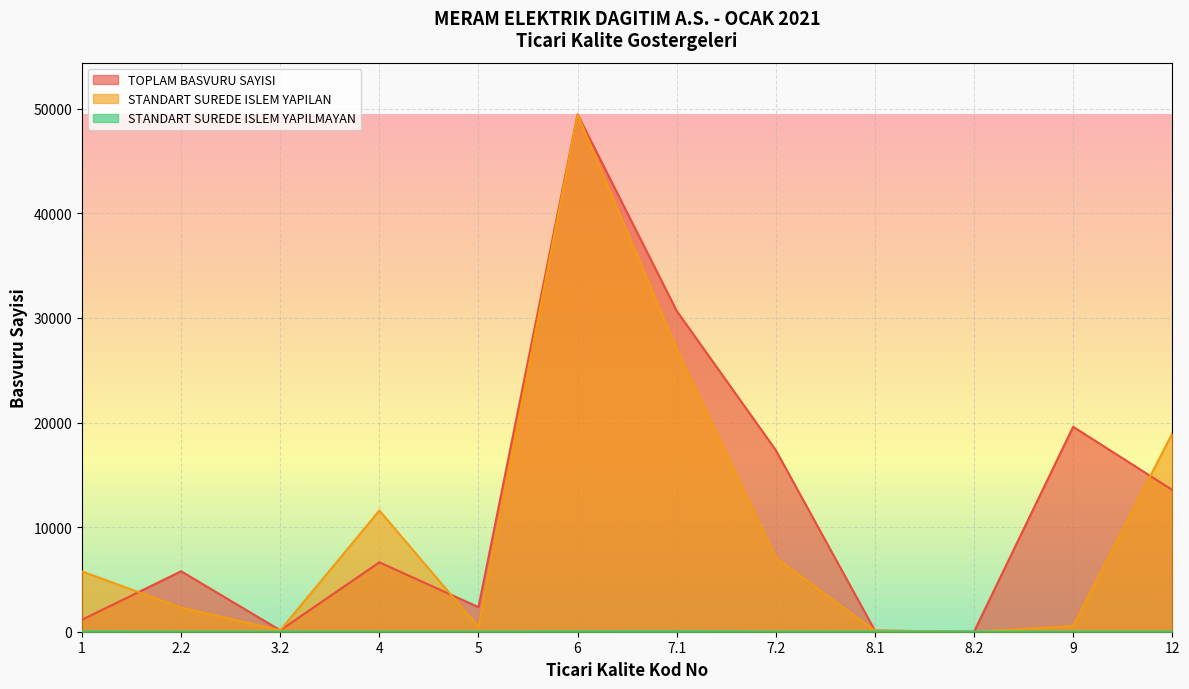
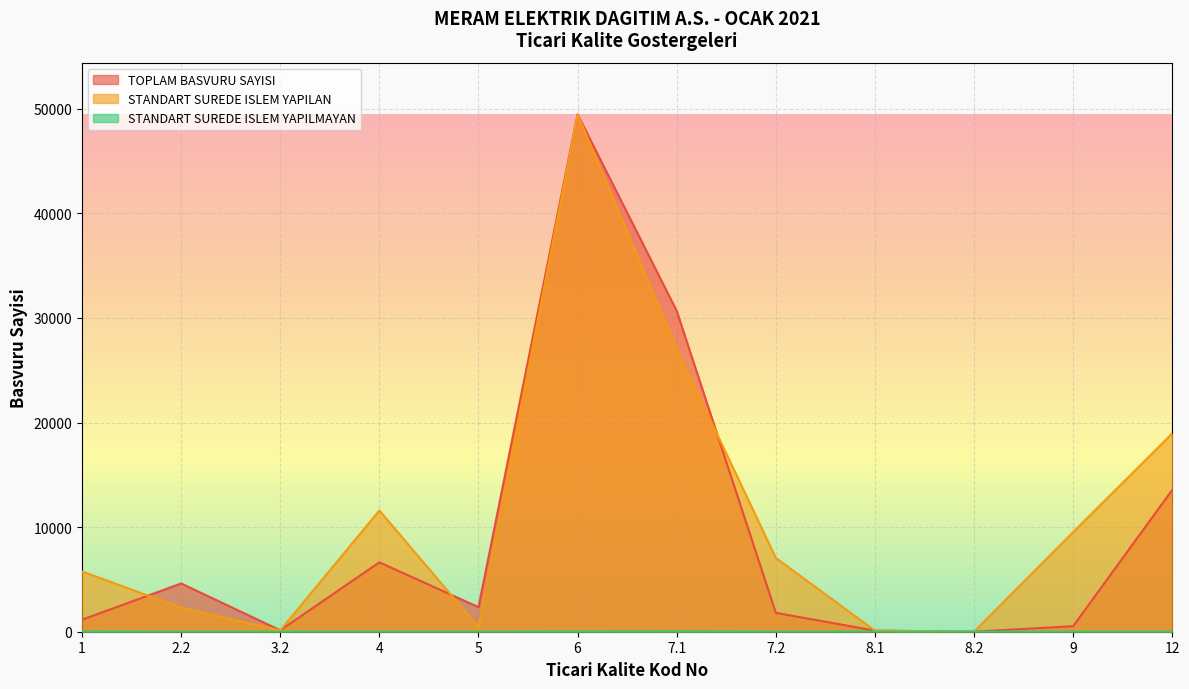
TOPLAM BASVURU SAYISI, 2.2: 5800 -> 4600
TOPLAM BASVURU SAYISI, 7.2: 17400 -> 1800
TOPLAM BASVURU SAYISI, 9: 19600 -> 500
STANDART SUREDE ISLEM YAPILAN, 9: 500 -> 9500
